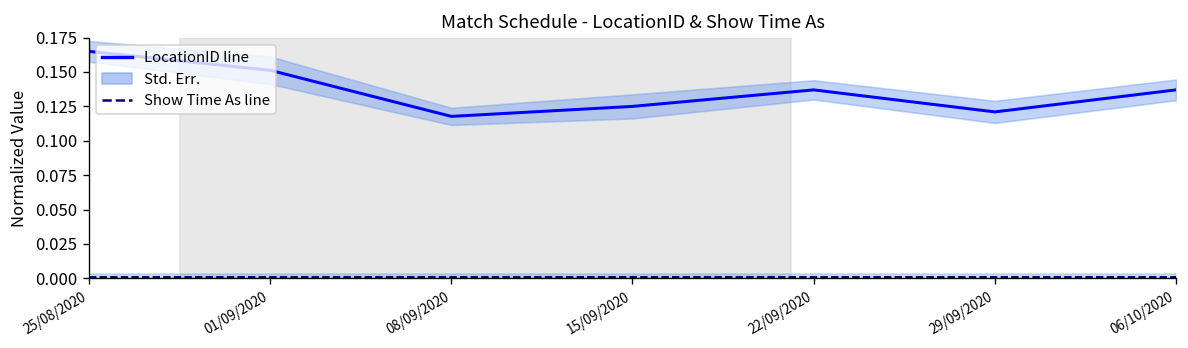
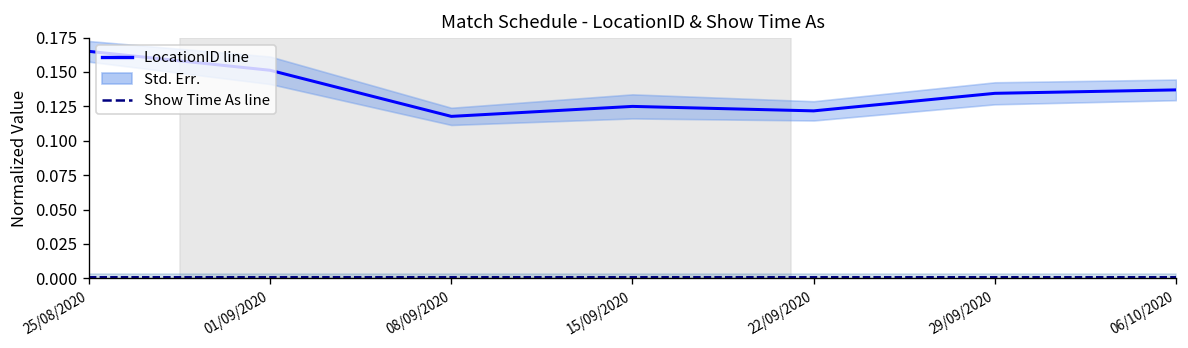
LocationID line, 22/09/2020: 0.137 -> 0.122
LocationID line, 29/09/2020: 0.121 -> 0.134
